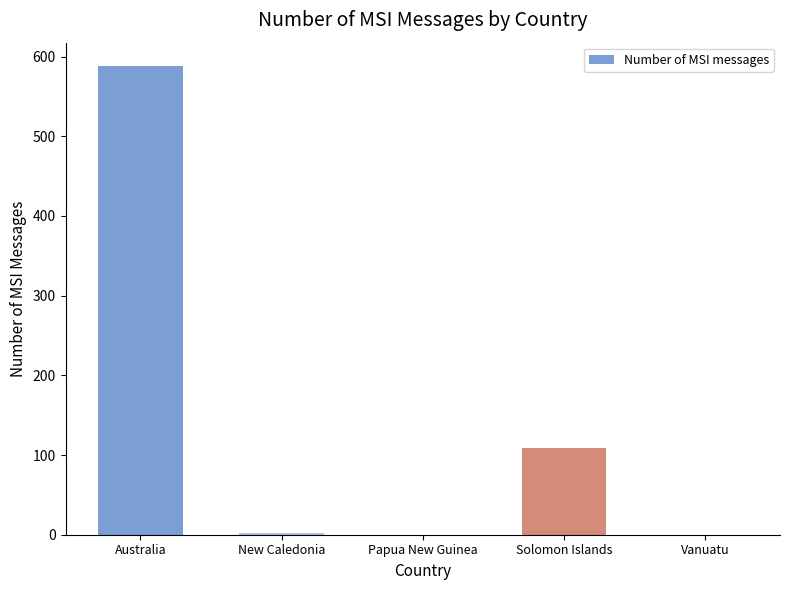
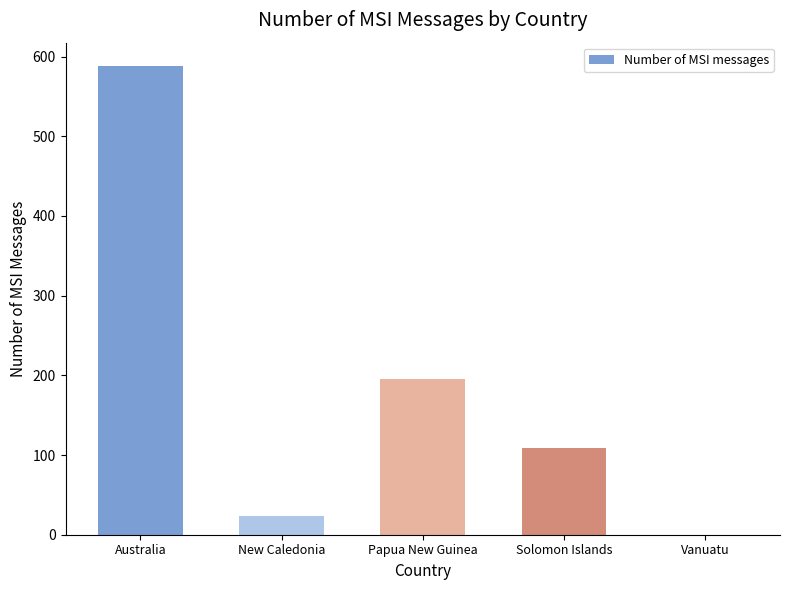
New Caledonia: 0 -> 20
Papua New Guinea: 0 -> 200
